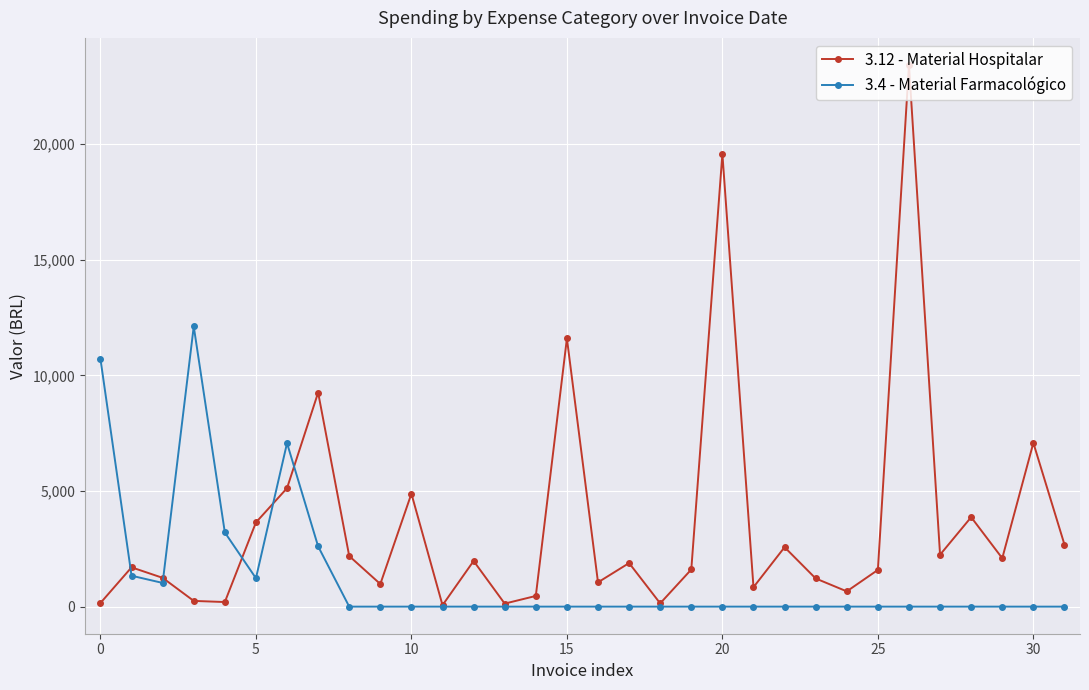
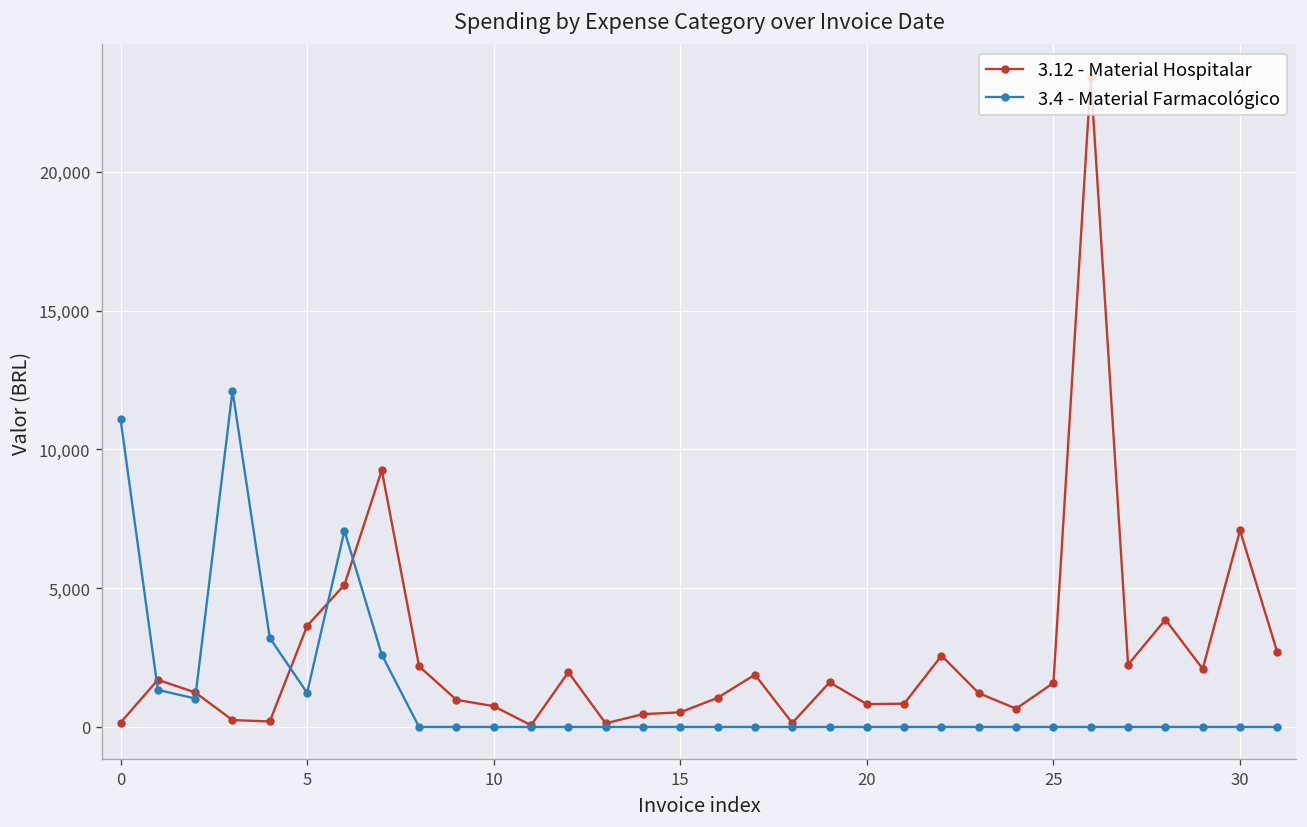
3.4 - Material Farmacológico, 0: 10,700 -> 11,100
3.12 - Material Hospitalar, 10: 4,900 -> 800
3.12 - Material Hospitalar, 15: 11,600 -> 500
3.12 - Material Hospitalar, 20: 19,600 -> 800
